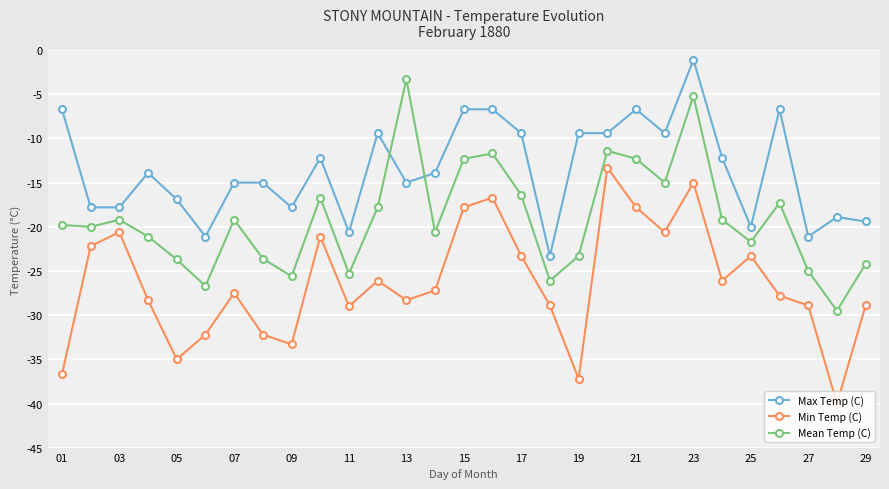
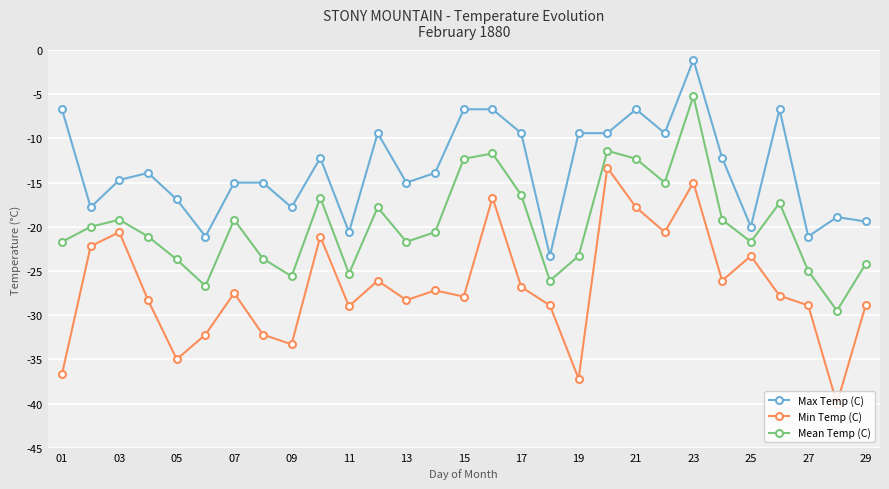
Mean Temp (C), 01: -20 -> -22
Max Temp (C), 03: -18 -> -15
Mean Temp (C), 13: -3 -> -22
Min Temp (C), 15: -18 -> -28
Min Temp (C), 17: -23 -> -27
